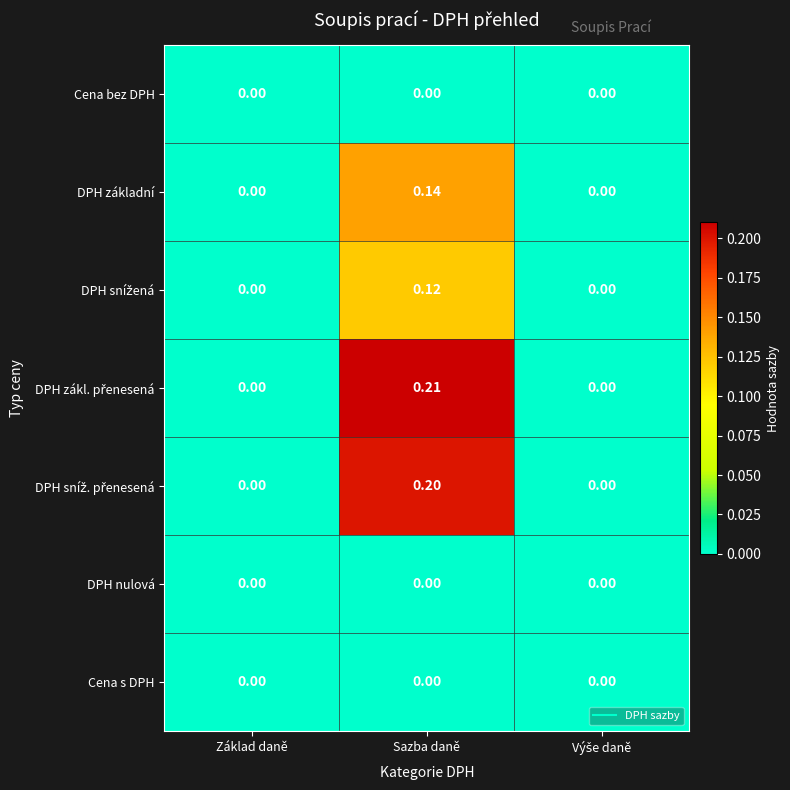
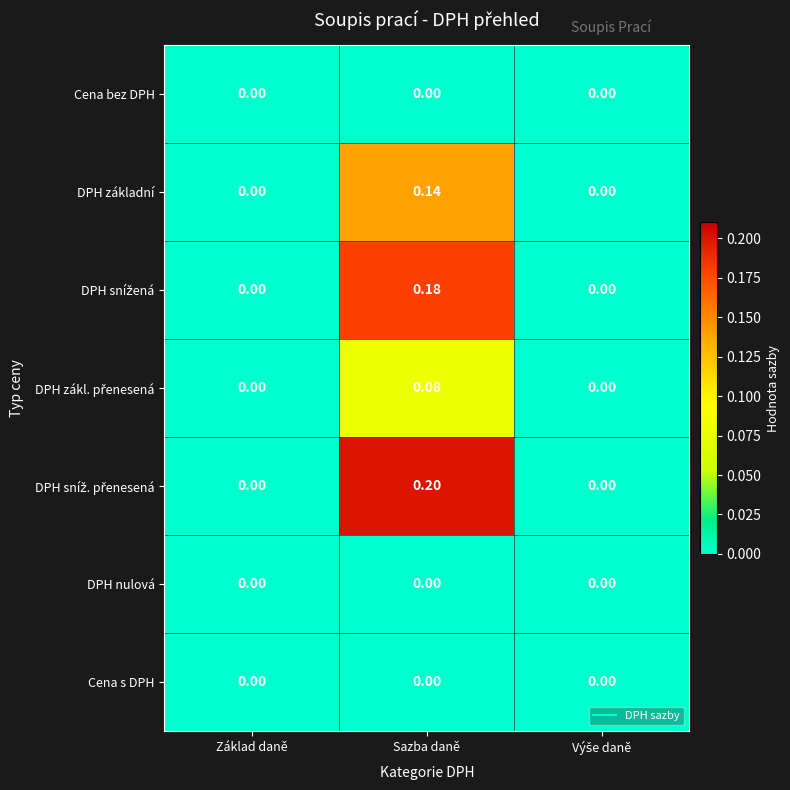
DPH snížená, Sazba daně: 0.12 -> 0.18
DPH zákl. přenesená, Sazba daně: 0.21 -> 0.08
